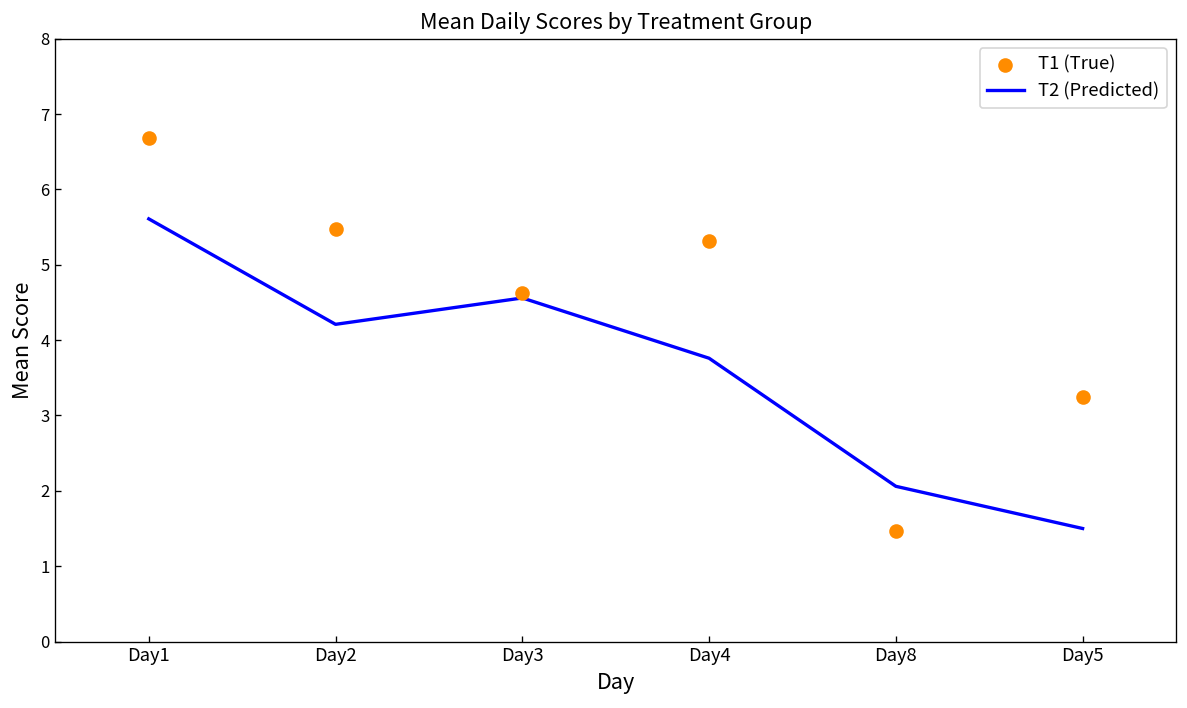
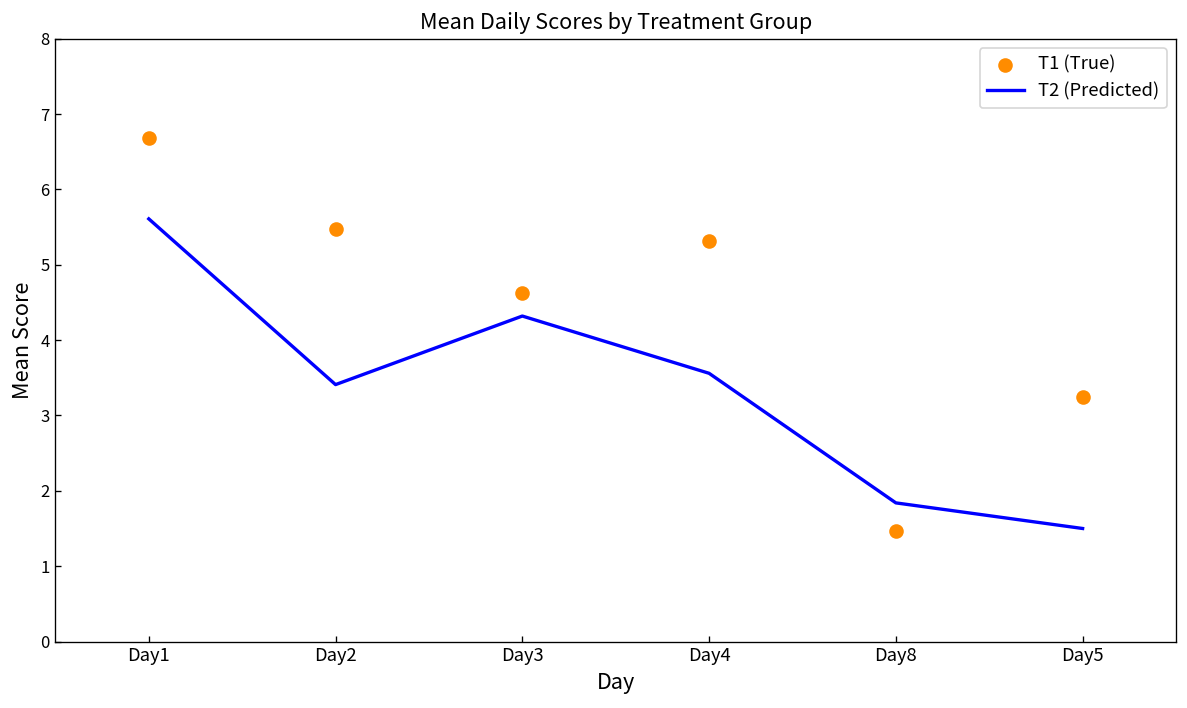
T2 (Predicted), Day2: 4.2 -> 3.4
T2 (Predicted), Day3: 4.6 -> 4.3
T2 (Predicted), Day4: 3.8 -> 3.6
T2 (Predicted), Day8: 2.1 -> 1.8
